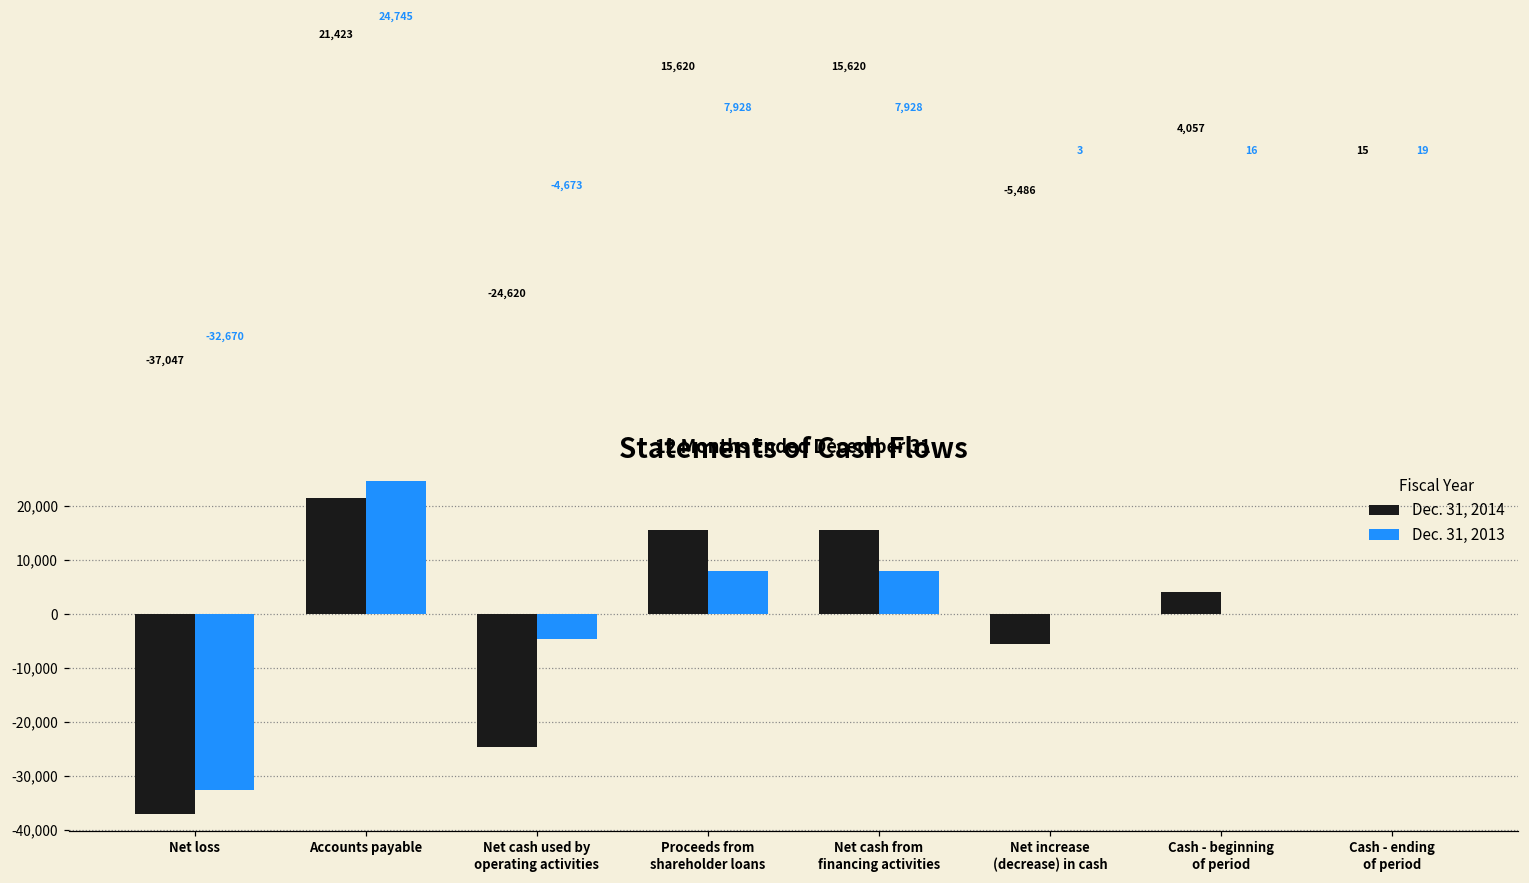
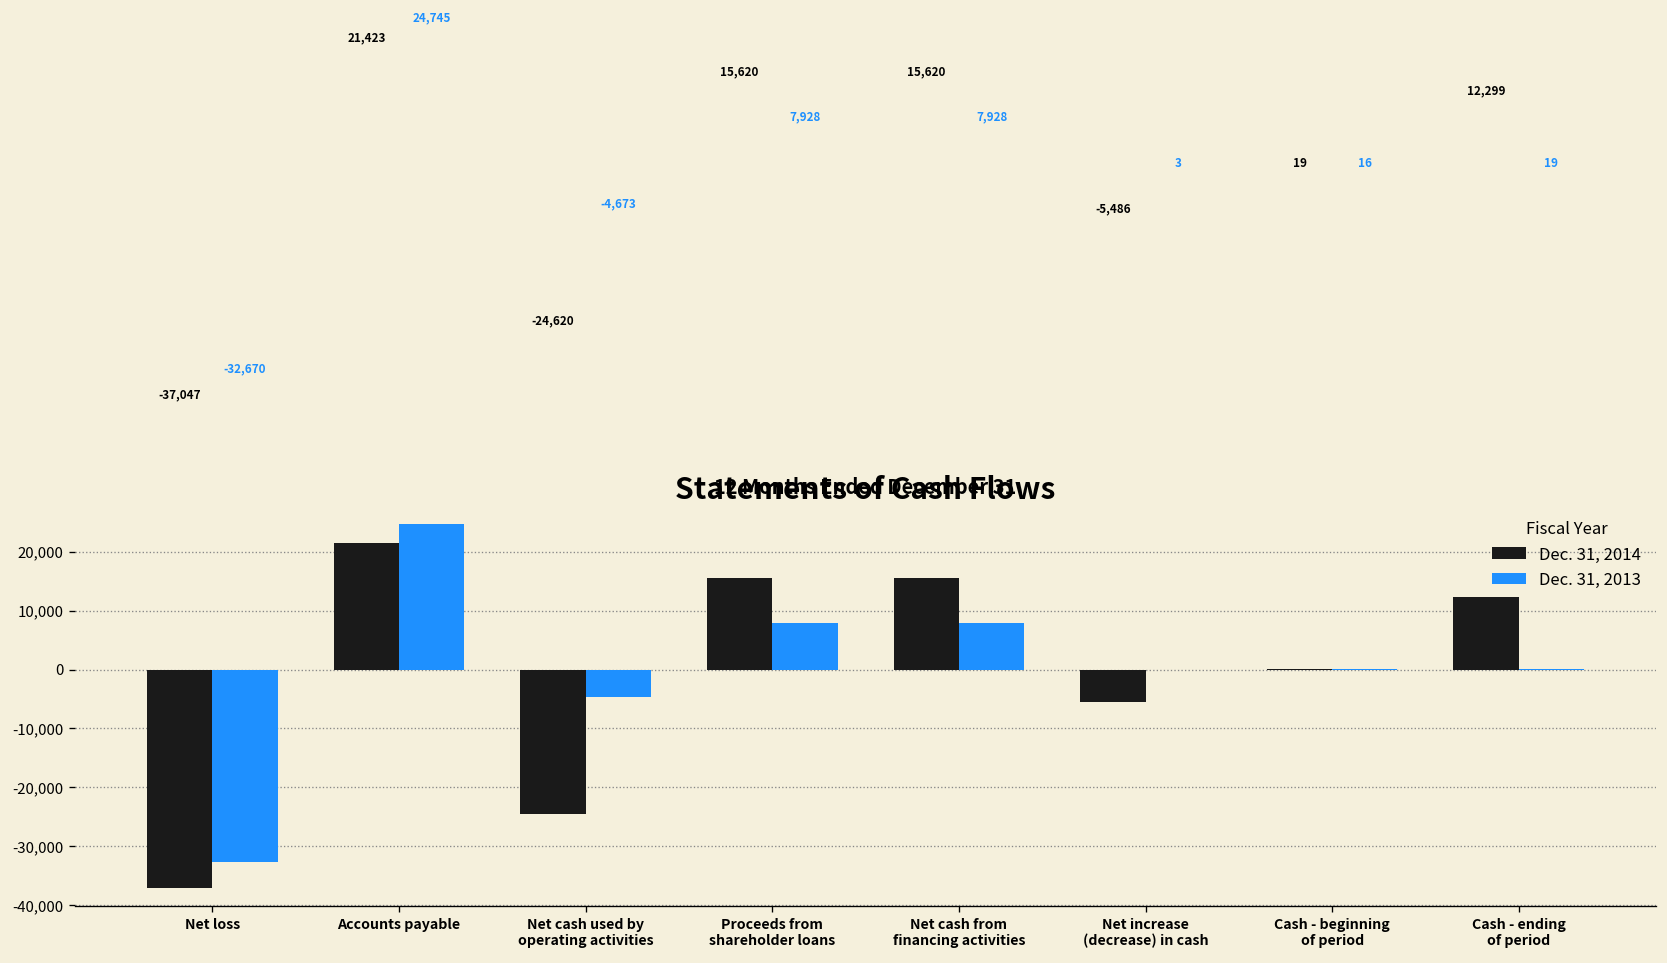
Dec. 31, 2014, Cash - beginning of period: 4,057 -> 19
Dec. 31, 2014, Cash - ending of period: 15 -> 12,299
